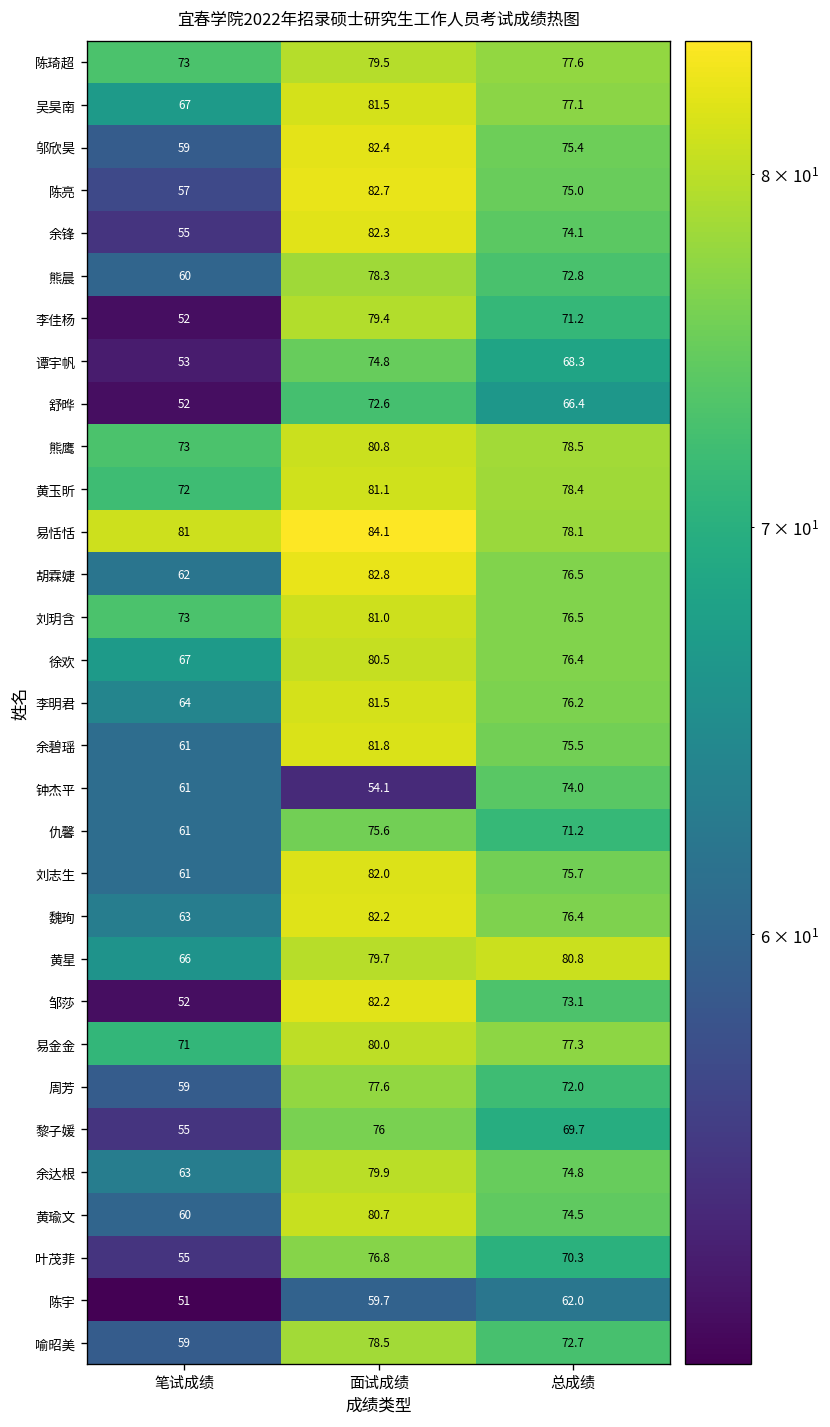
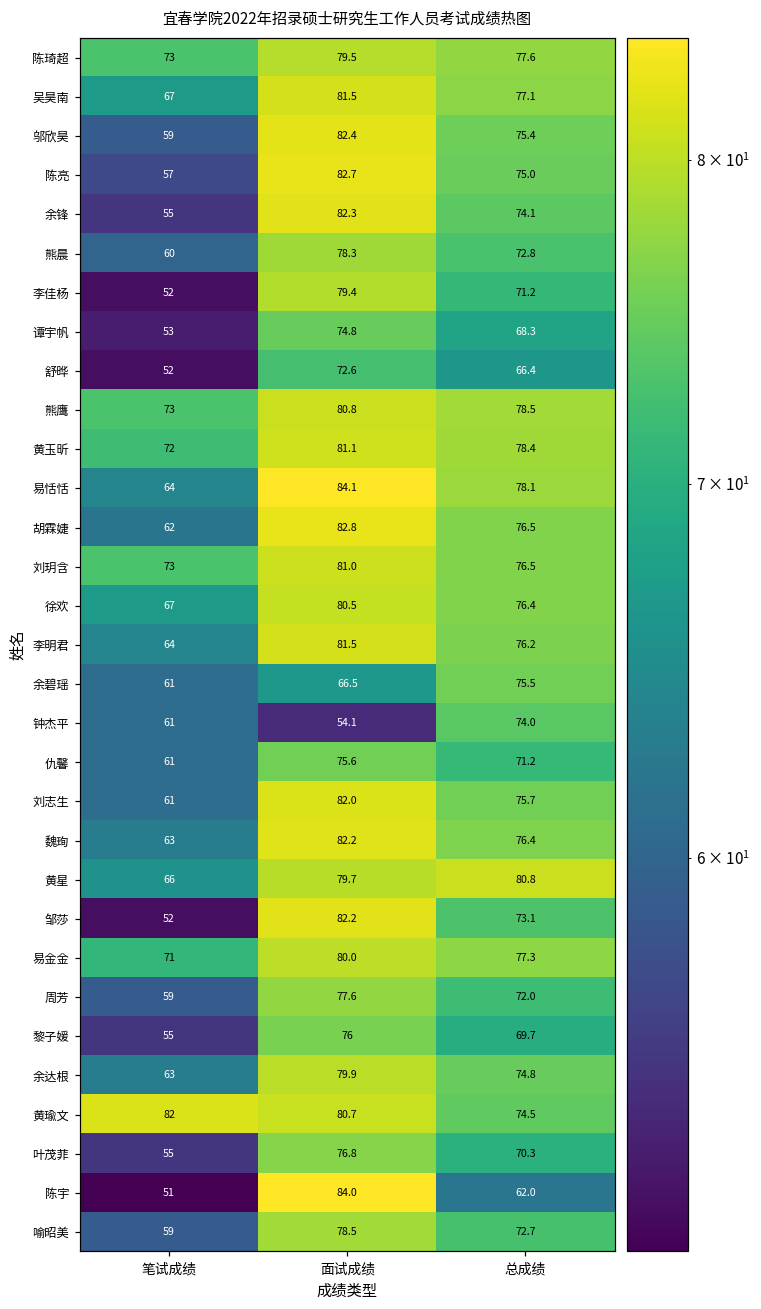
易恬恬, 笔试成绩: 81 -> 64
余碧瑶, 面试成绩: 81.8 -> 66.5
黄瑜文, 笔试成绩: 60 -> 82
陈宇, 面试成绩: 59.7 -> 84.0
